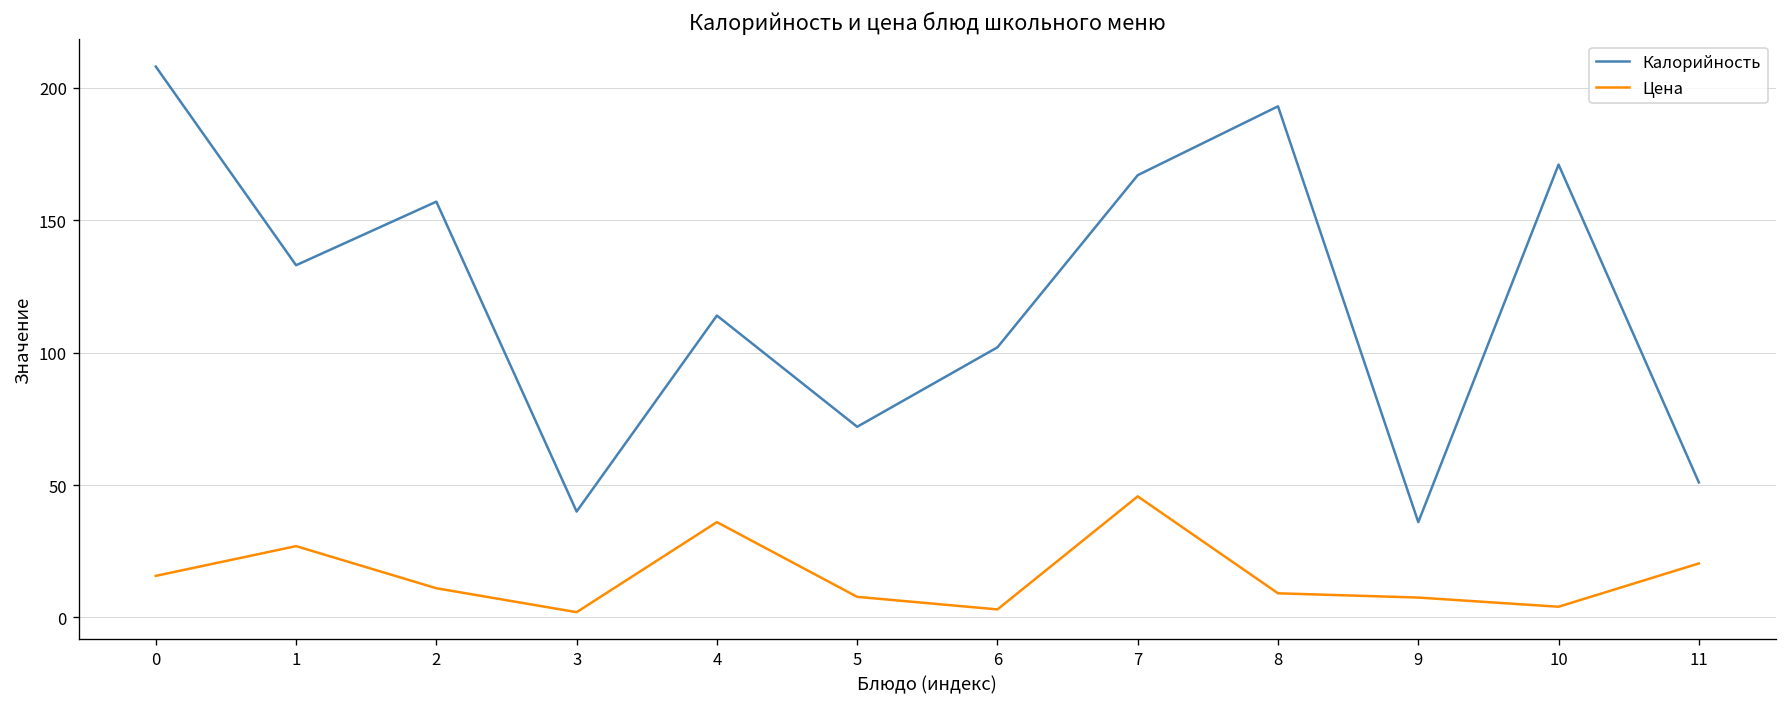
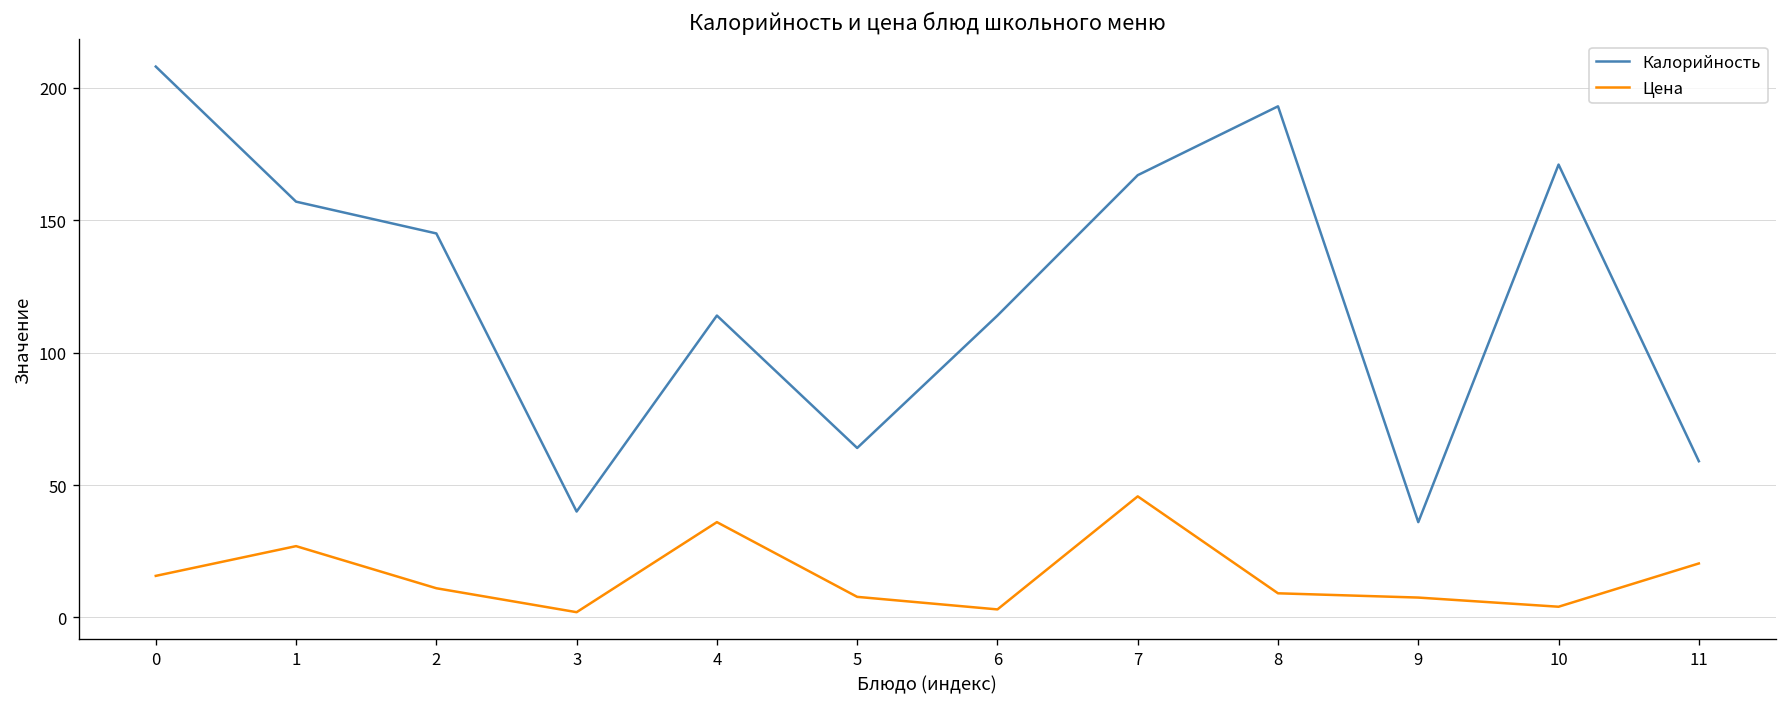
Калорийность, 1: 133 -> 157
Калорийность, 2: 157 -> 145
Калорийность, 5: 72 -> 64
Калорийность, 6: 102 -> 114
Калорийность, 11: 51 -> 59
